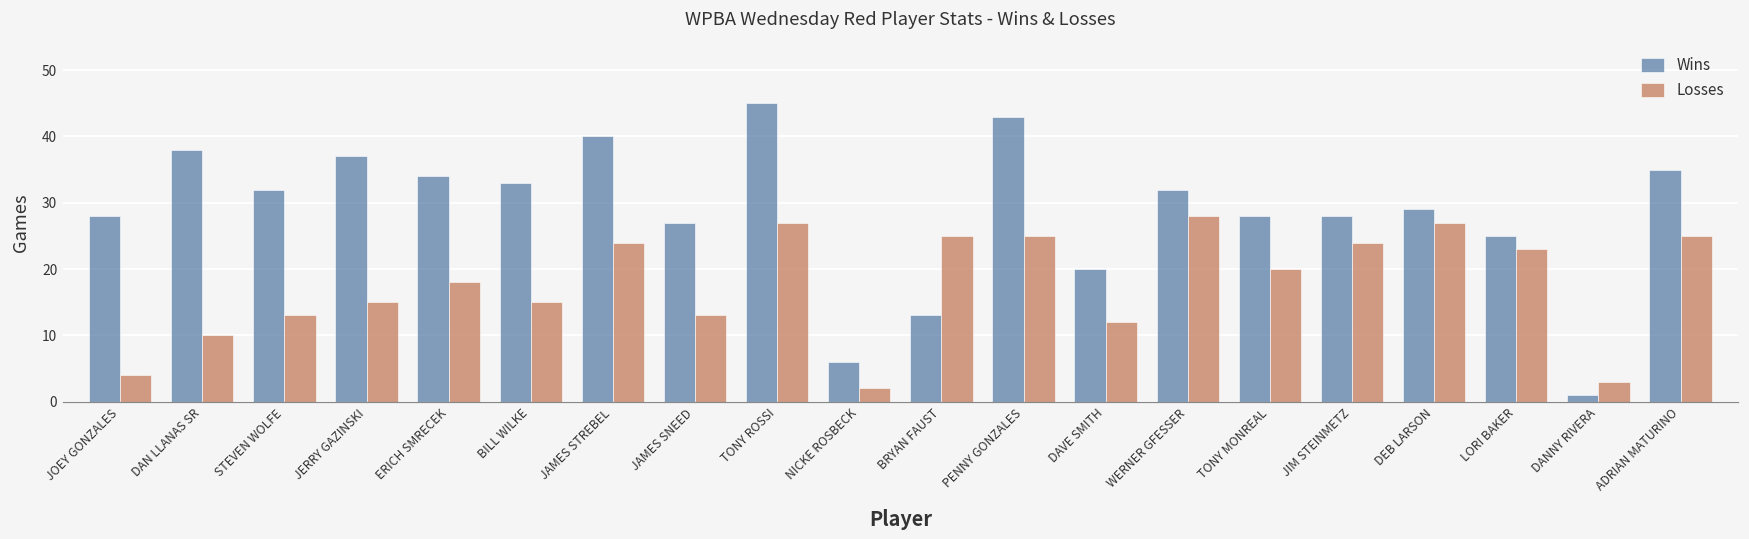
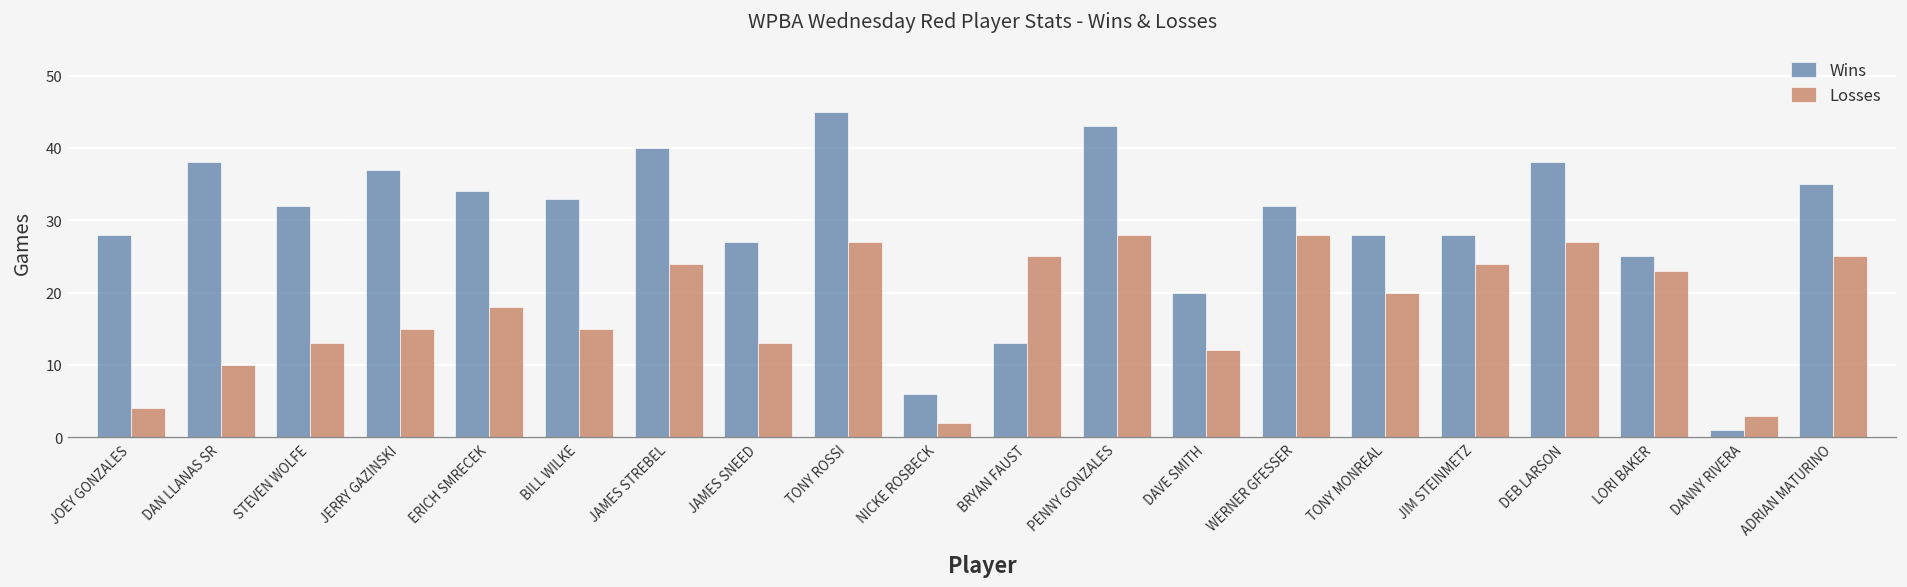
Losses, PENNY GONZALES: 25 -> 28
Wins, DEB LARSON: 29 -> 38
